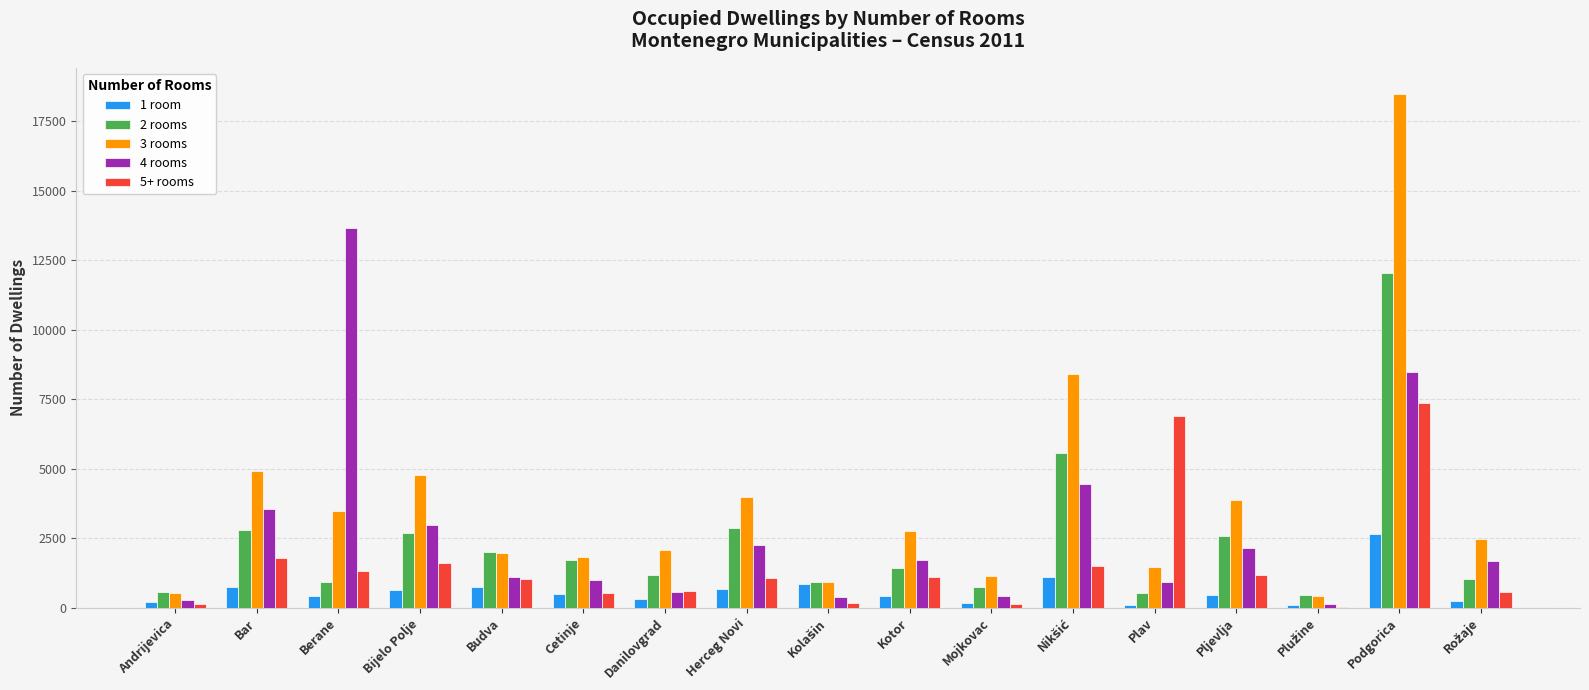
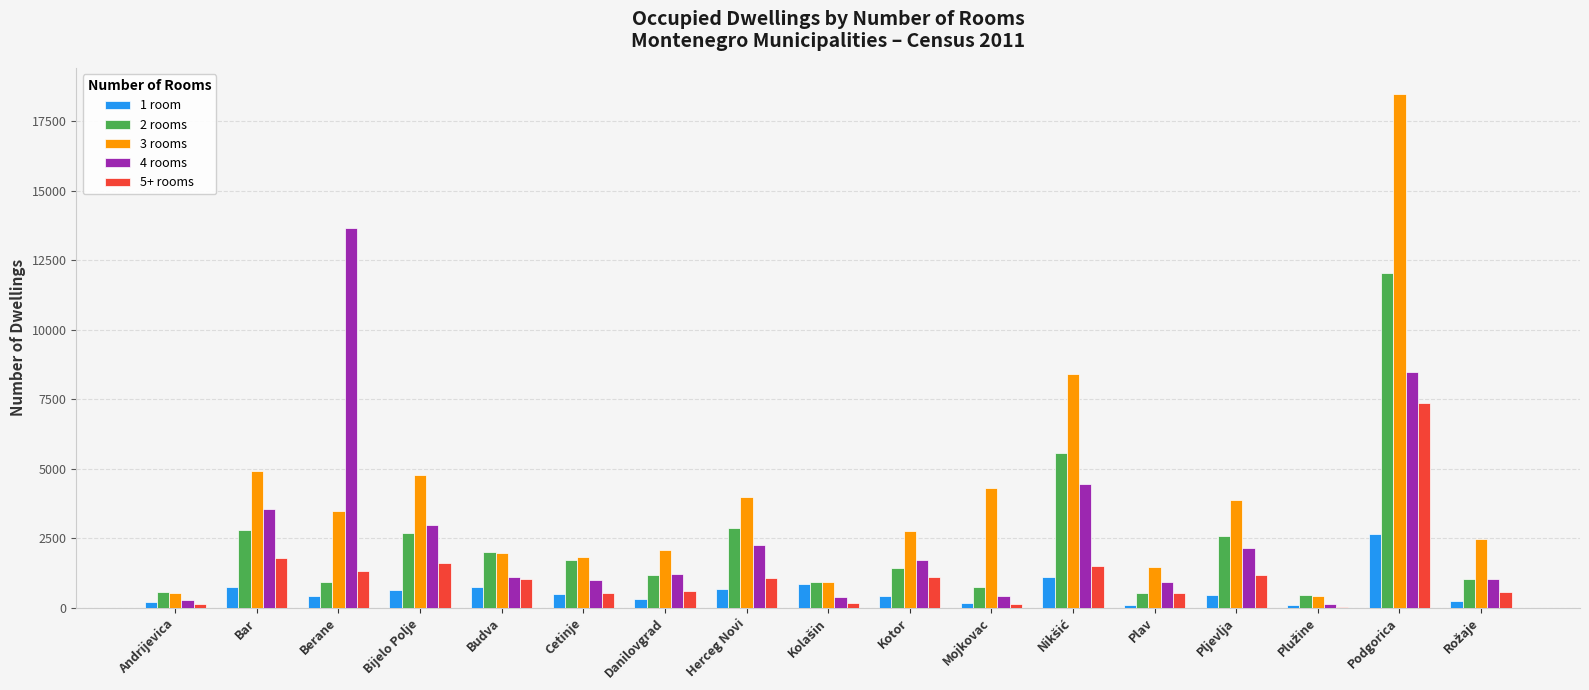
4 rooms, Danilovgrad: 600 -> 1200
3 rooms, Mojkovac: 1100 -> 4300
5+ rooms, Plav: 6900 -> 500
4 rooms, Rožaje: 1700 -> 1000
